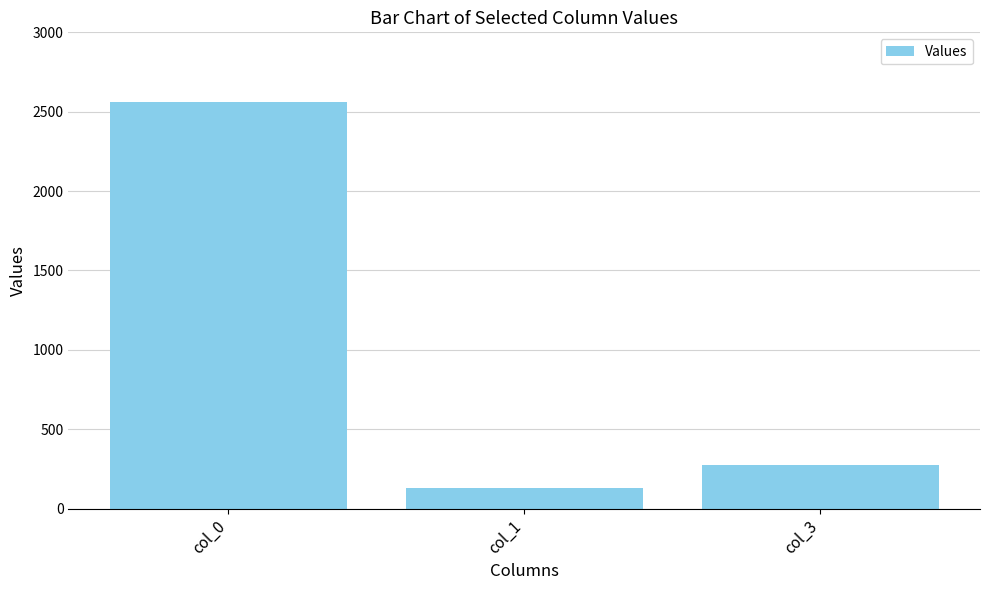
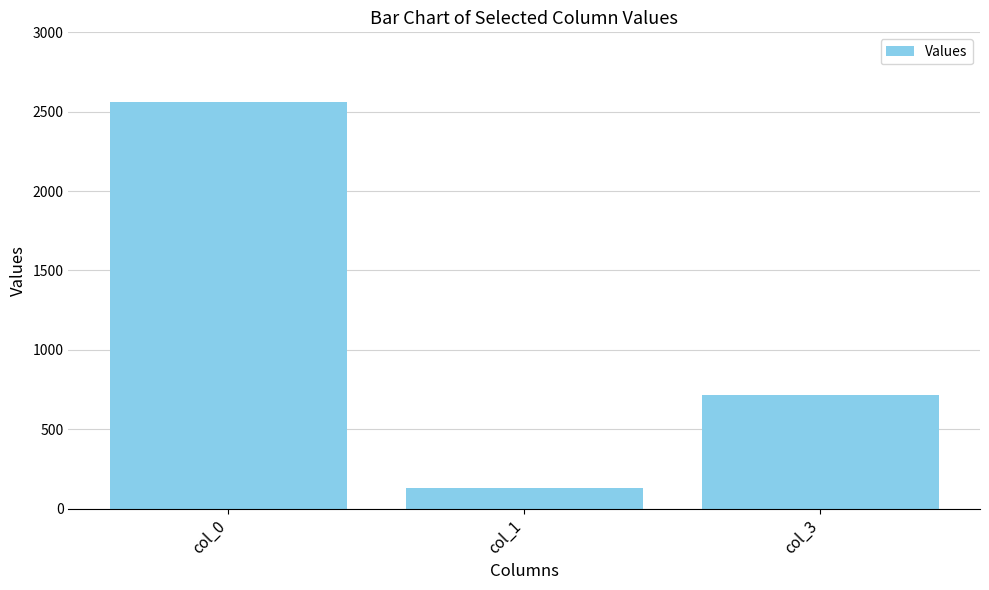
col_3: 280 -> 710
